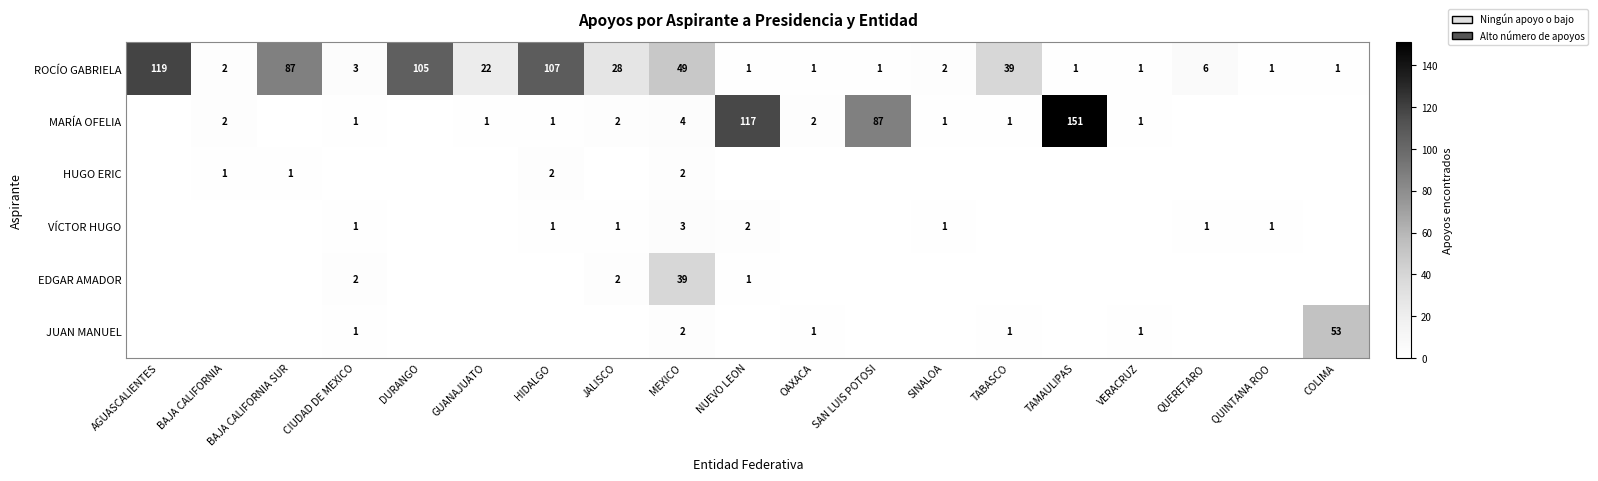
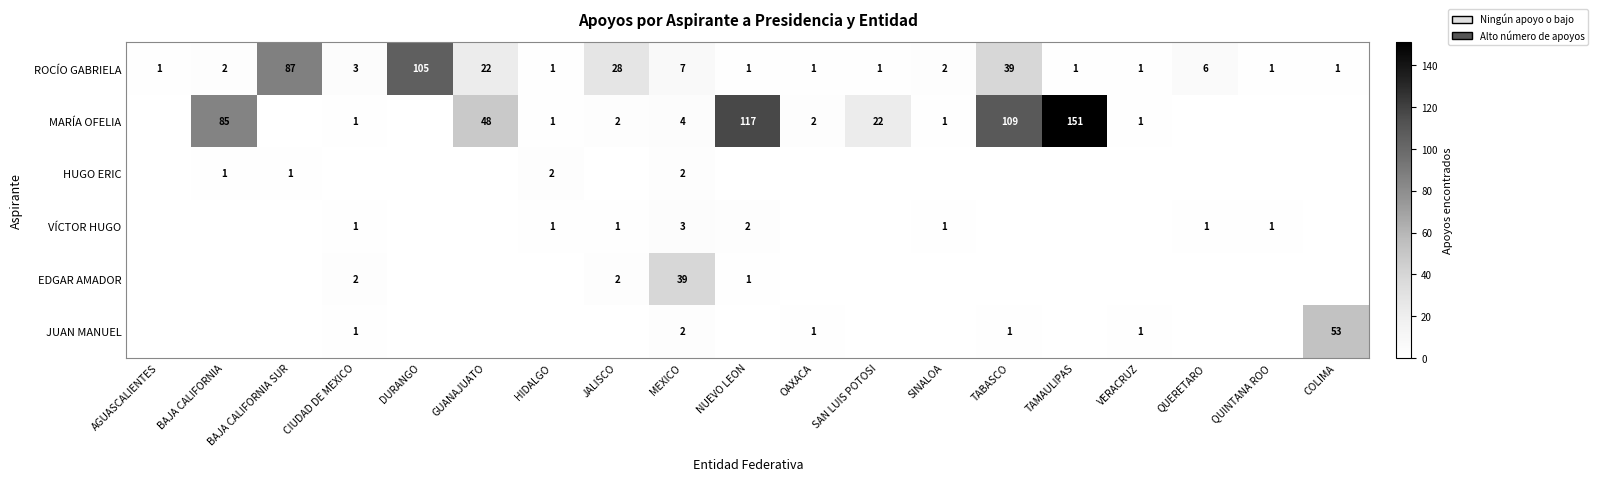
ROCÍO GABRIELA, AGUASCALIENTES: 119 -> 1
ROCÍO GABRIELA, HIDALGO: 107 -> 1
ROCÍO GABRIELA, MEXICO: 49 -> 7
MARÍA OFELIA, BAJA CALIFORNIA: 2 -> 85
MARÍA OFELIA, GUANAJUATO: 1 -> 48
MARÍA OFELIA, SAN LUIS POTOSI: 87 -> 22
MARÍA OFELIA, TABASCO: 1 -> 109
